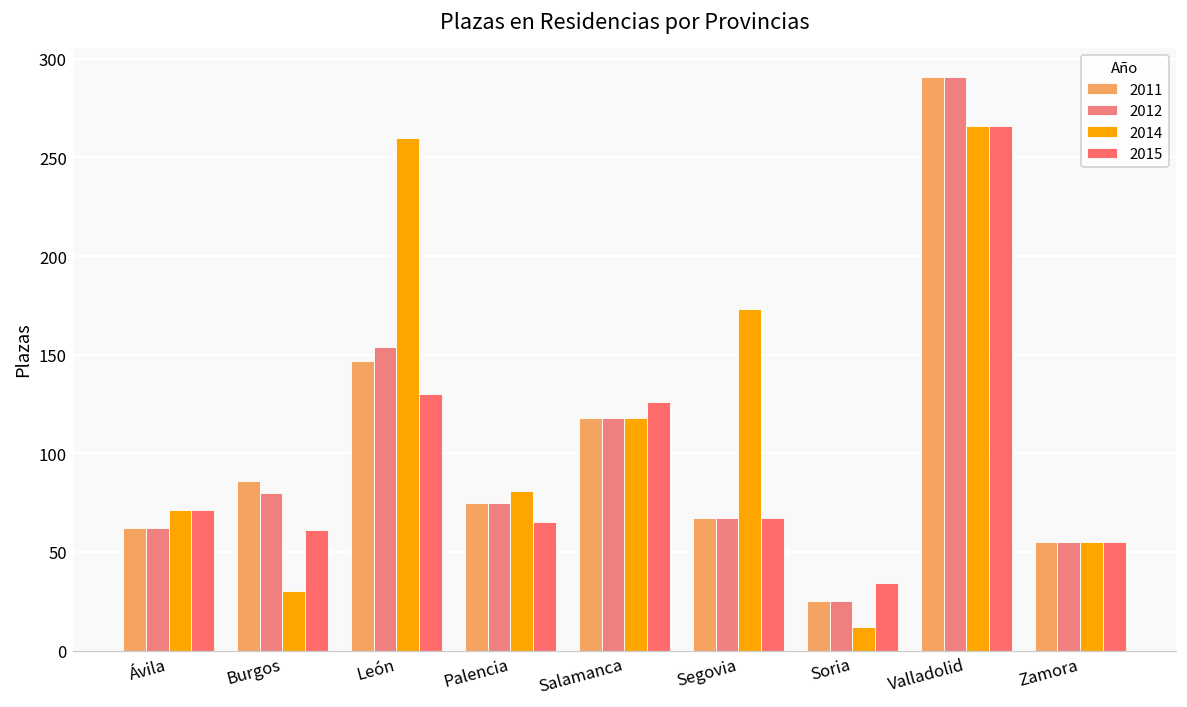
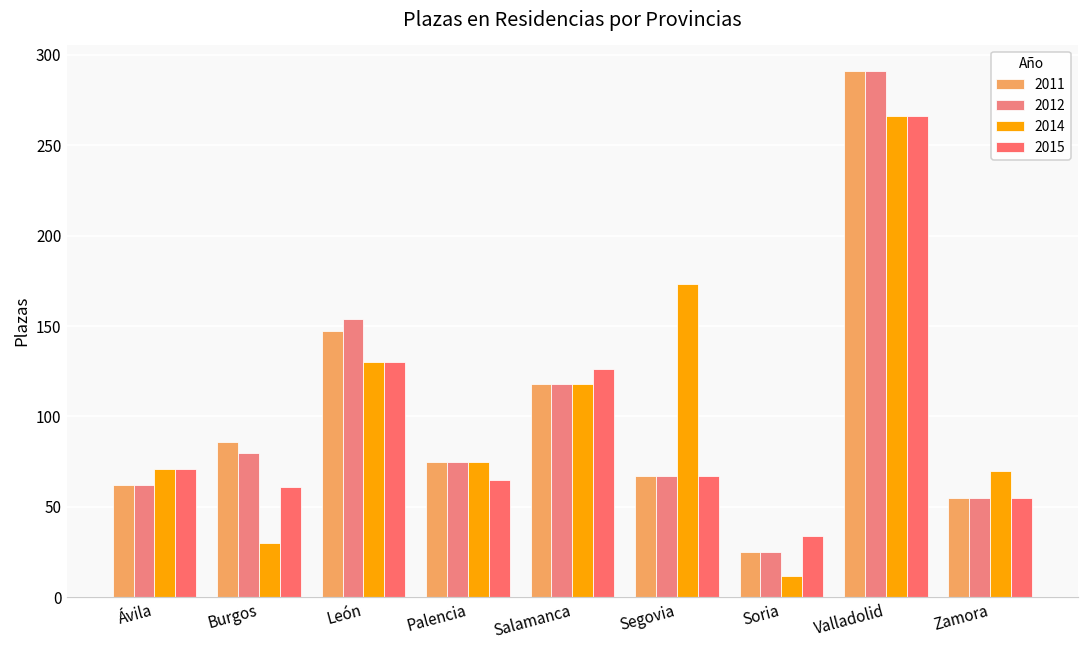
2014, León: 260 -> 130
2014, Palencia: 81 -> 75
2014, Zamora: 55 -> 70
